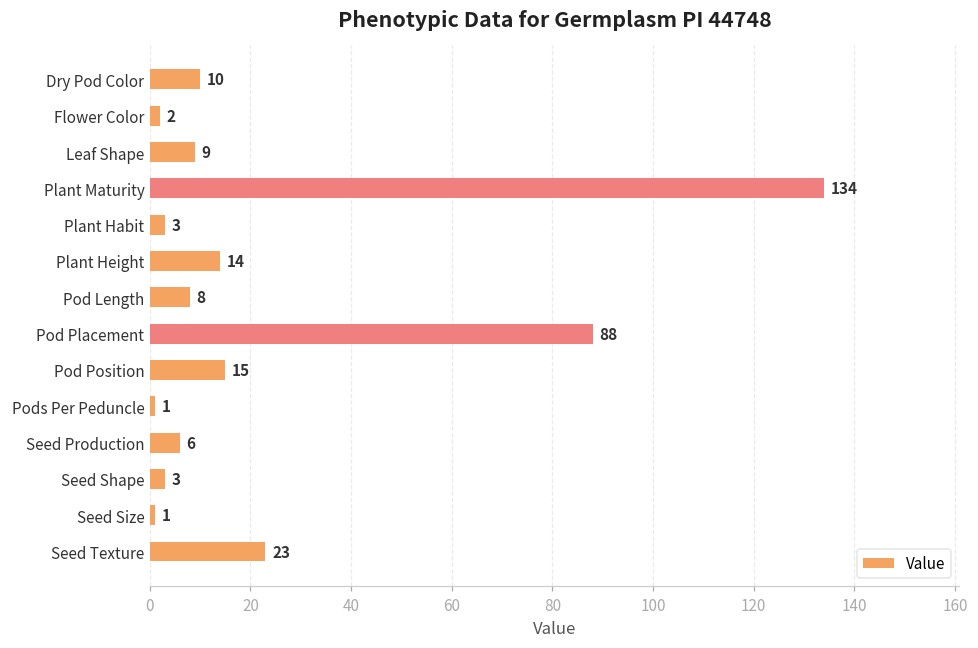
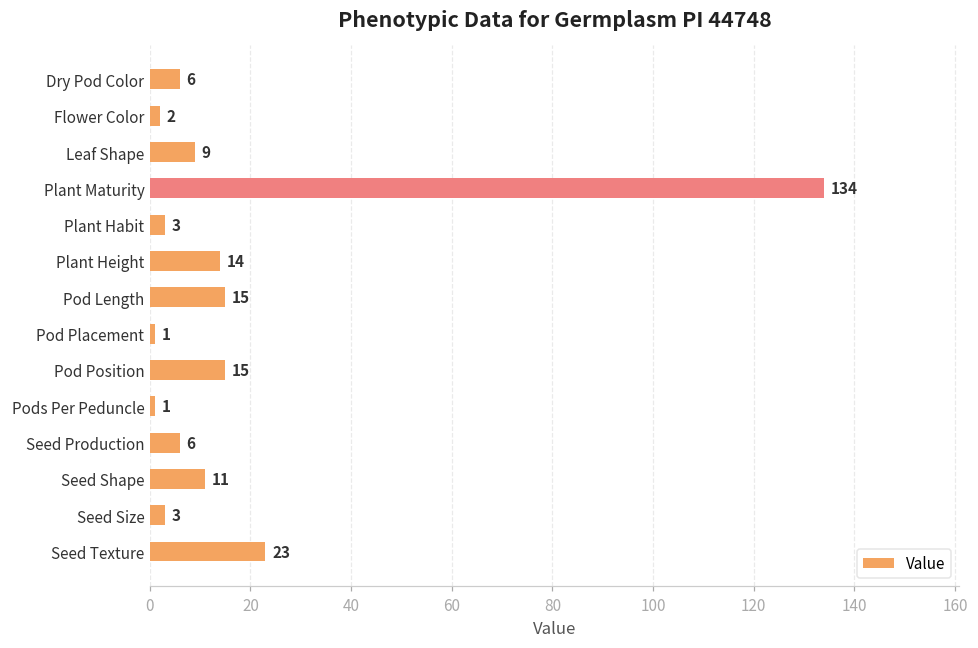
Dry Pod Color: 10 -> 6
Pod Length: 8 -> 15
Pod Placement: 88 -> 1
Seed Shape: 3 -> 11
Seed Size: 1 -> 3
